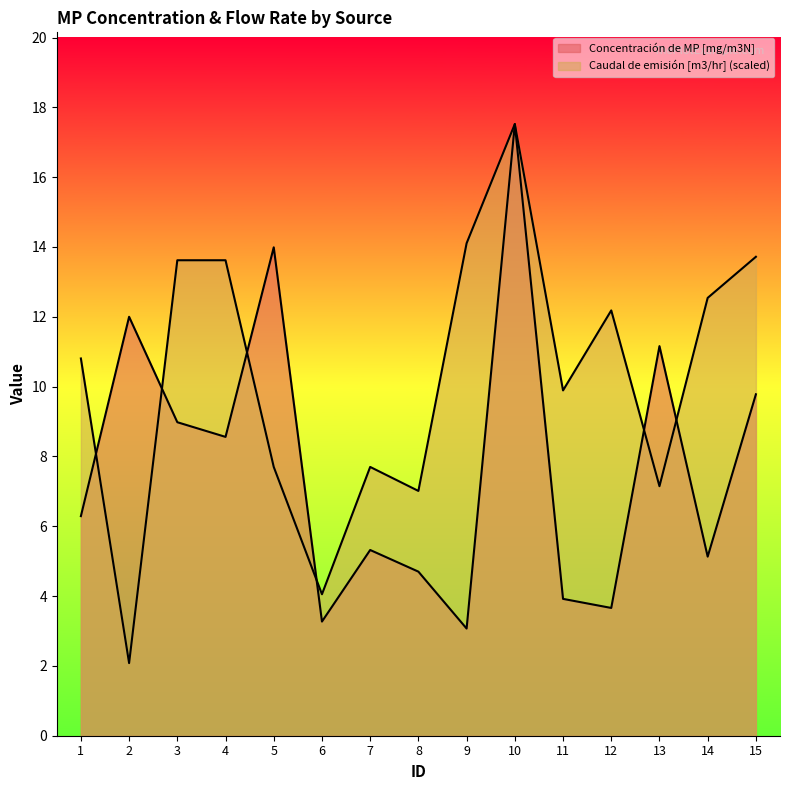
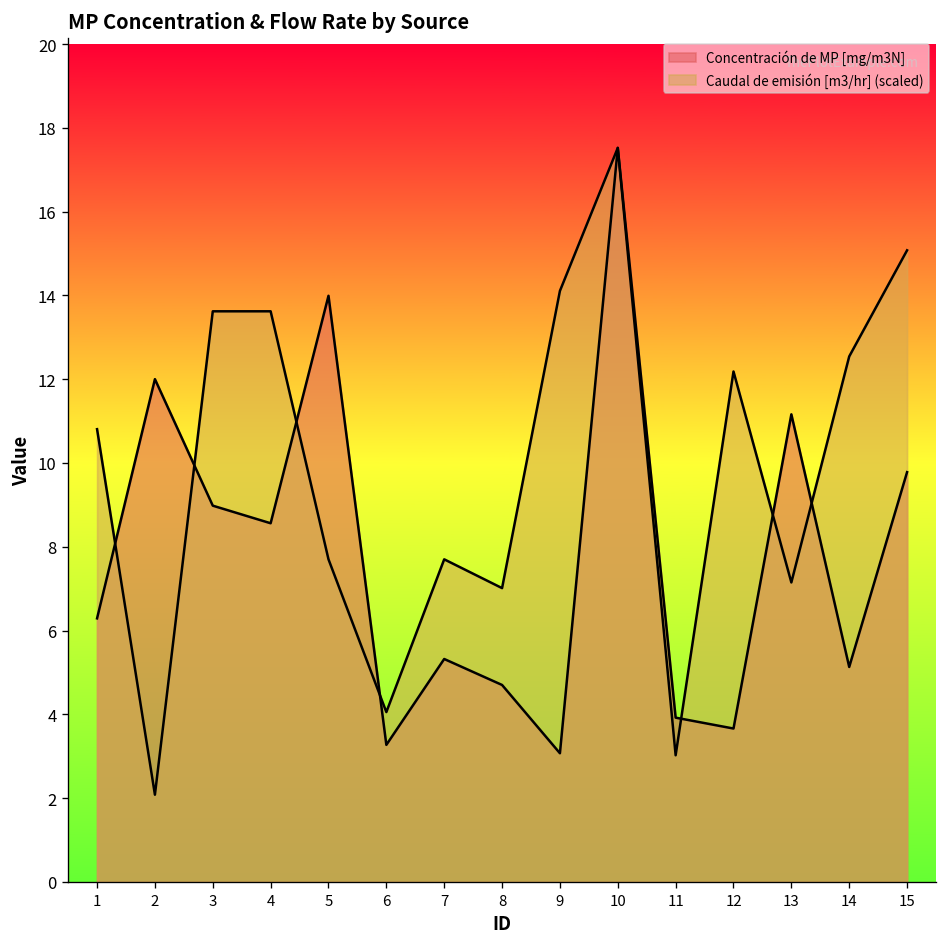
Caudal de emisión [m3/hr] (scaled), 11: 9.9 -> 3.0
Caudal de emisión [m3/hr] (scaled), 15: 13.7 -> 15.1
